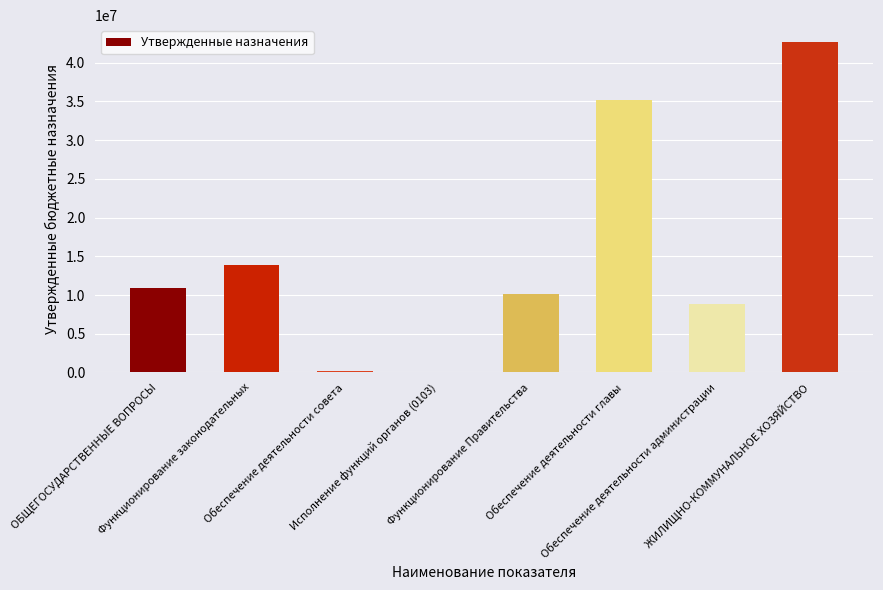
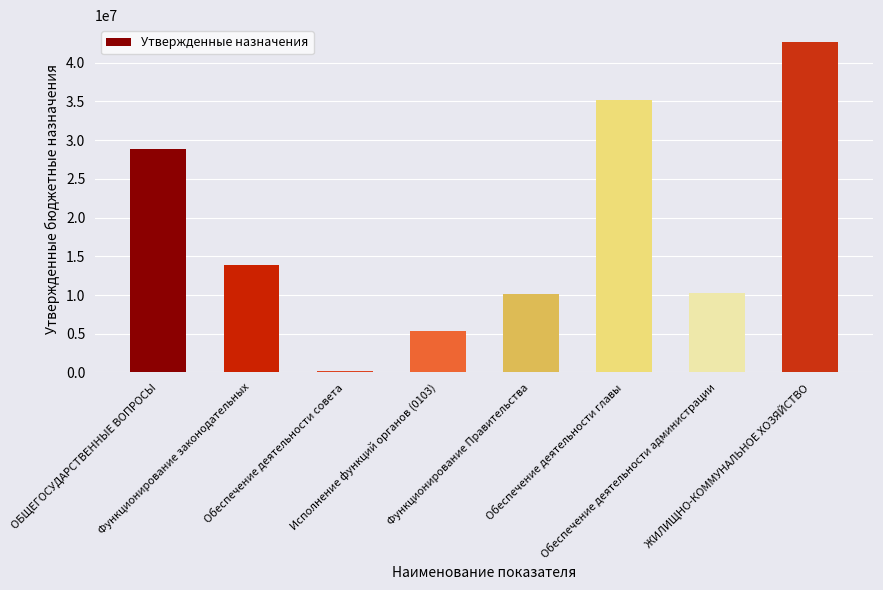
ОБЩЕГОСУДАРСТВЕННЫЕ ВОПРОСЫ: 11000000 -> 29000000
Исполнение функций органов (0103): 0 -> 5000000
Обеспечение деятельности администрации: 9000000 -> 10000000
